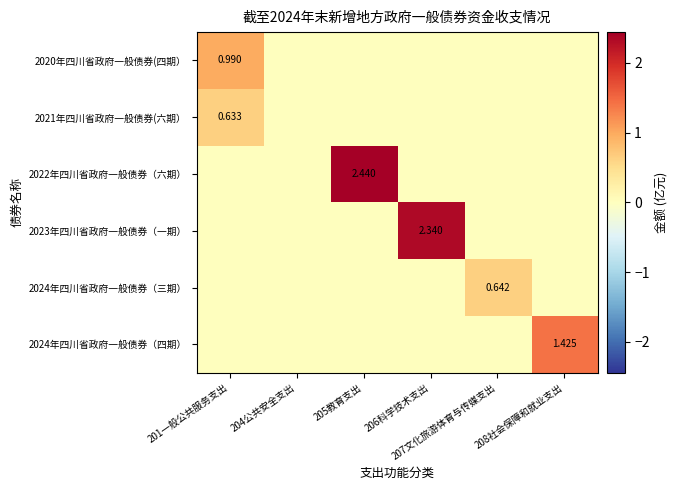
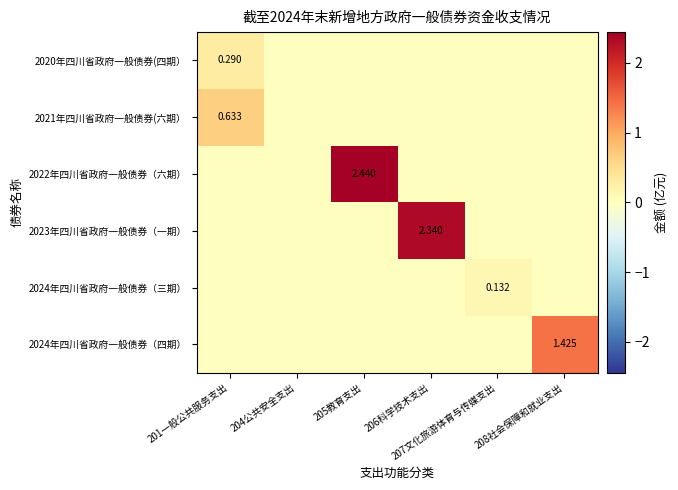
2020年四川省政府一般债券(四期）, 201一般公共服务支出: 0.990 -> 0.290
2024年四川省政府一般债券（三期）, 207文化旅游体育与传媒支出: 0.642 -> 0.132
